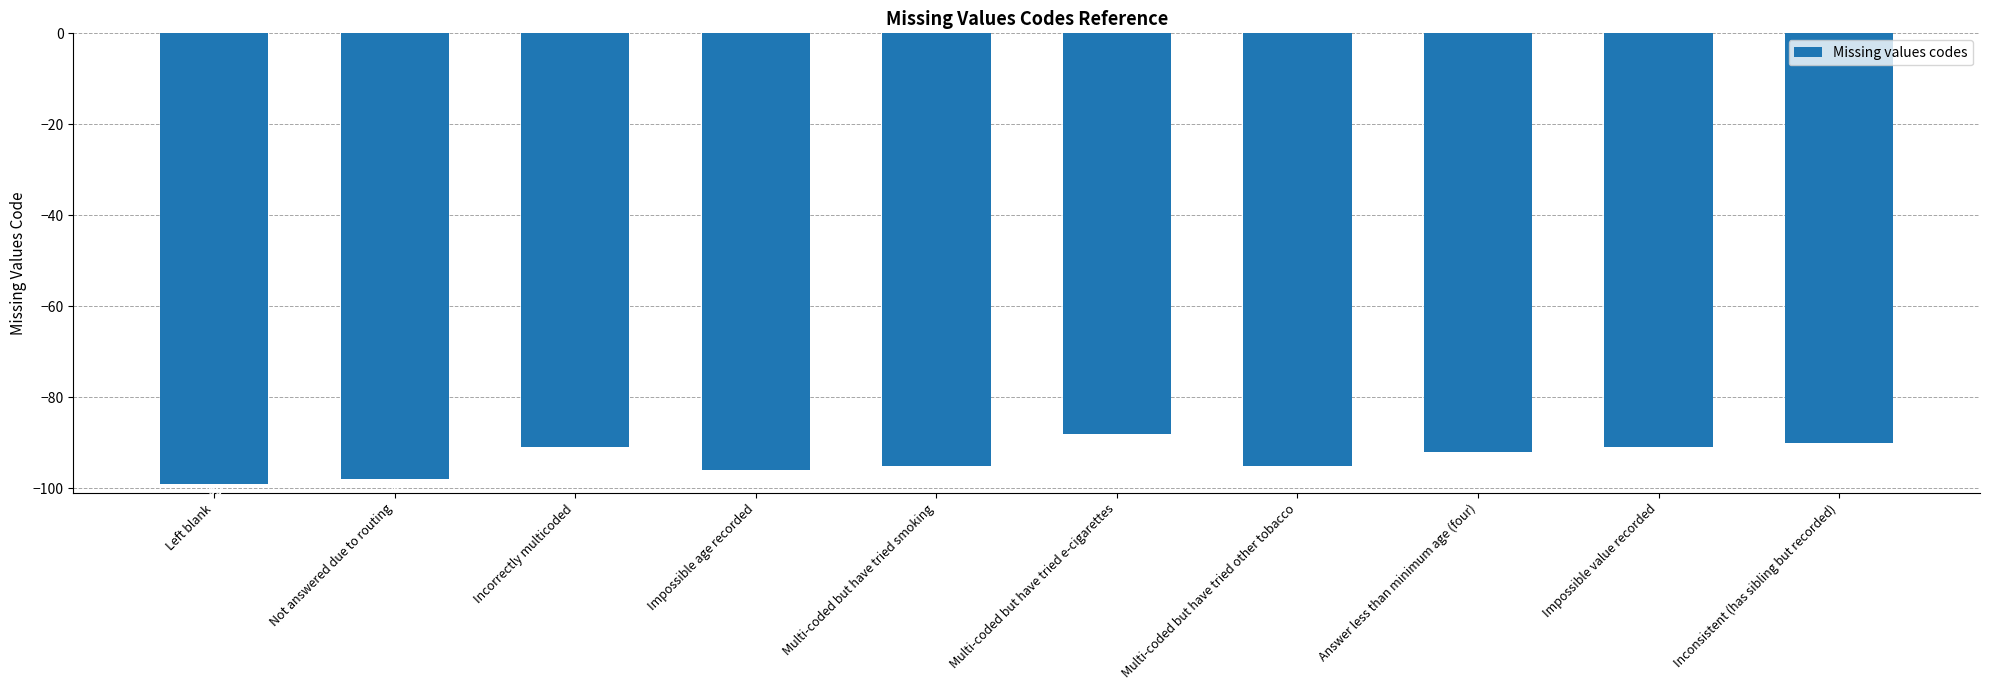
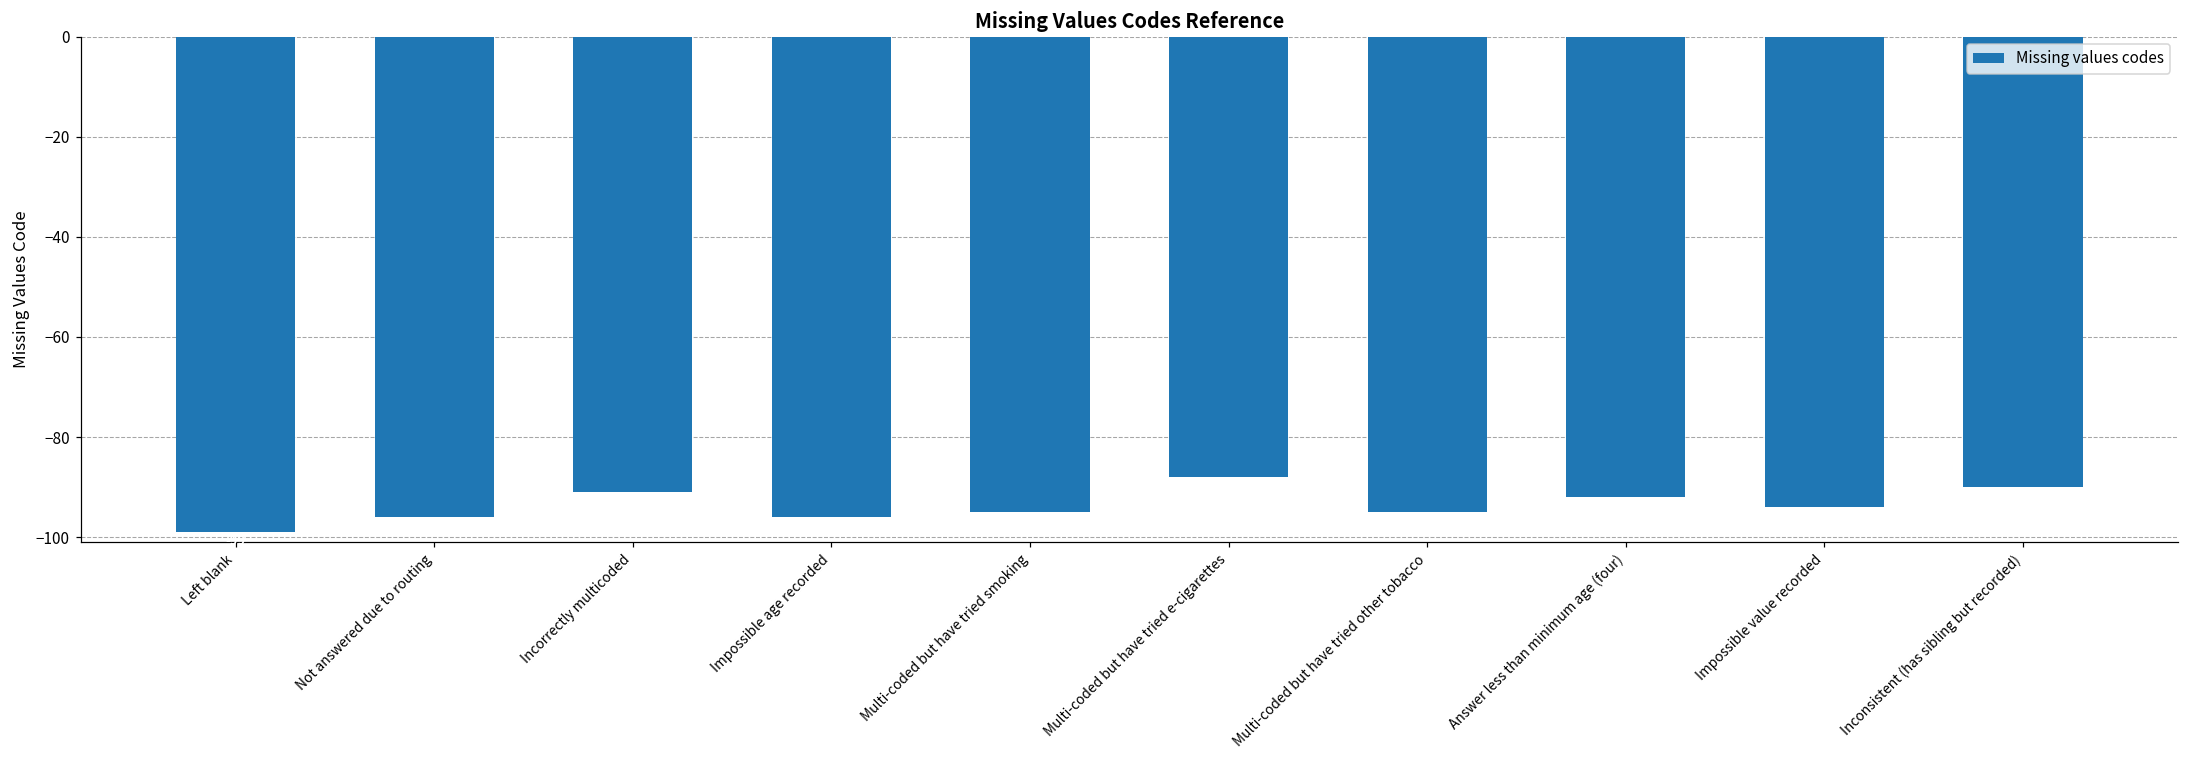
Not answered due to routing: -98 -> -96
Impossible value recorded: -91 -> -94
